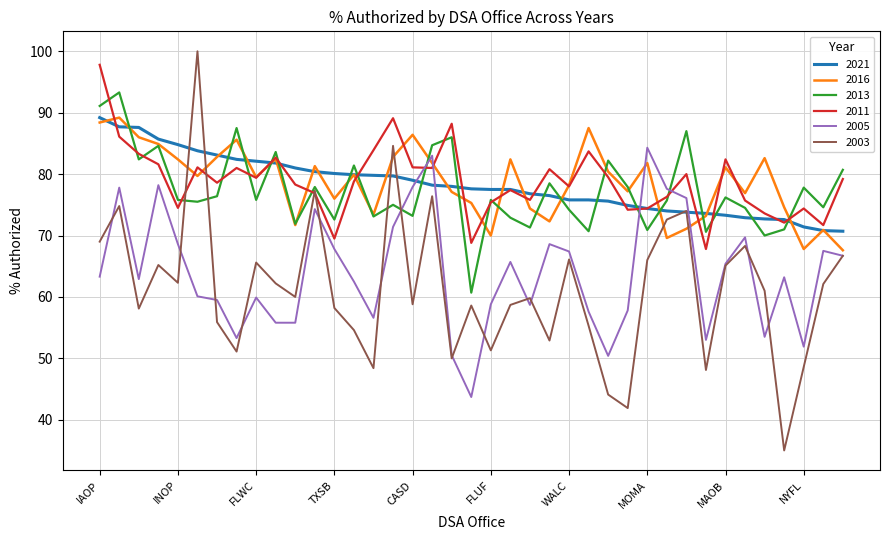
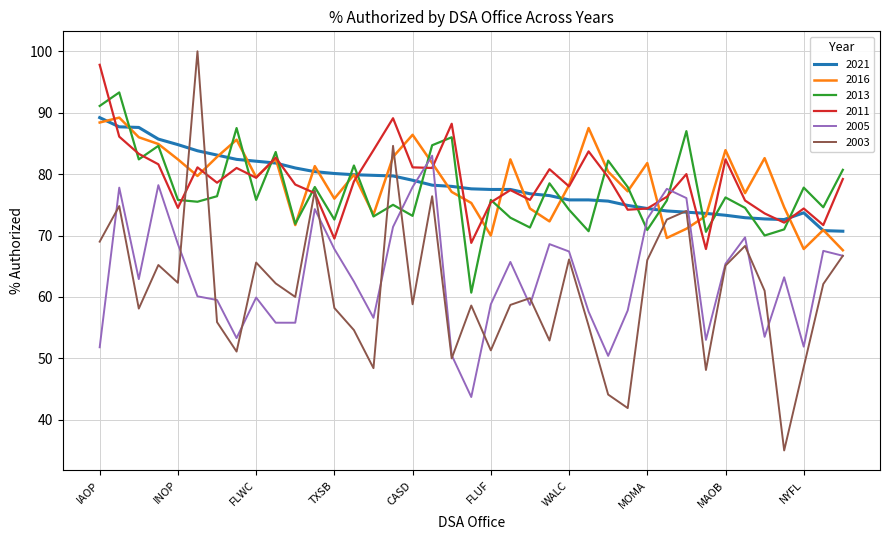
2005, IAOP: 63 -> 52
2005, MOMA: 84 -> 73
2016, MAOB: 81 -> 84
2021, NYFL: 71 -> 74
